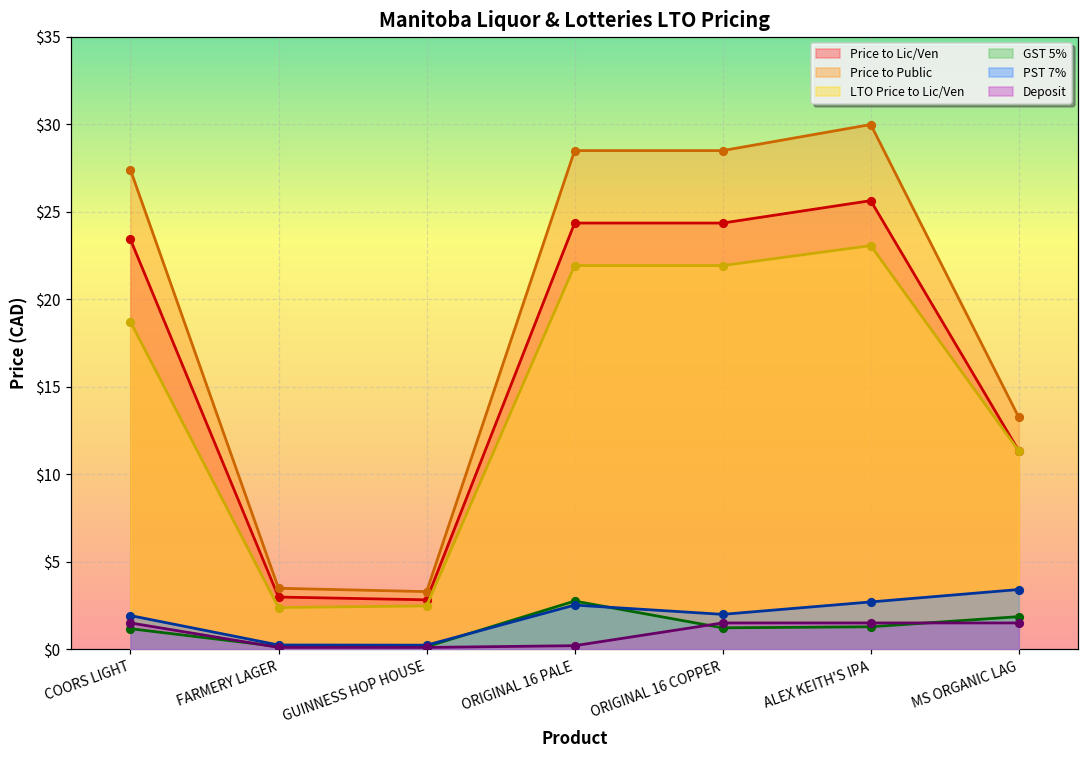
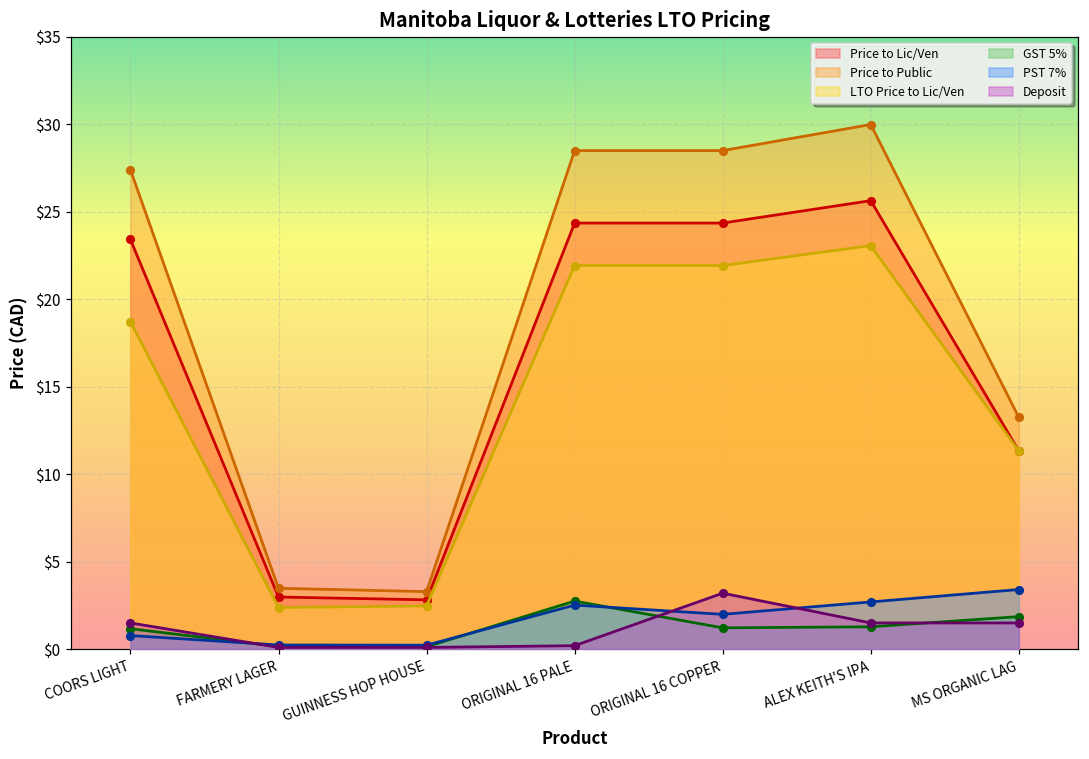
PST 7%, COORS LIGHT: $1.9 -> $0.8
Deposit, ORIGINAL 16 COPPER: $1.5 -> $3.2
